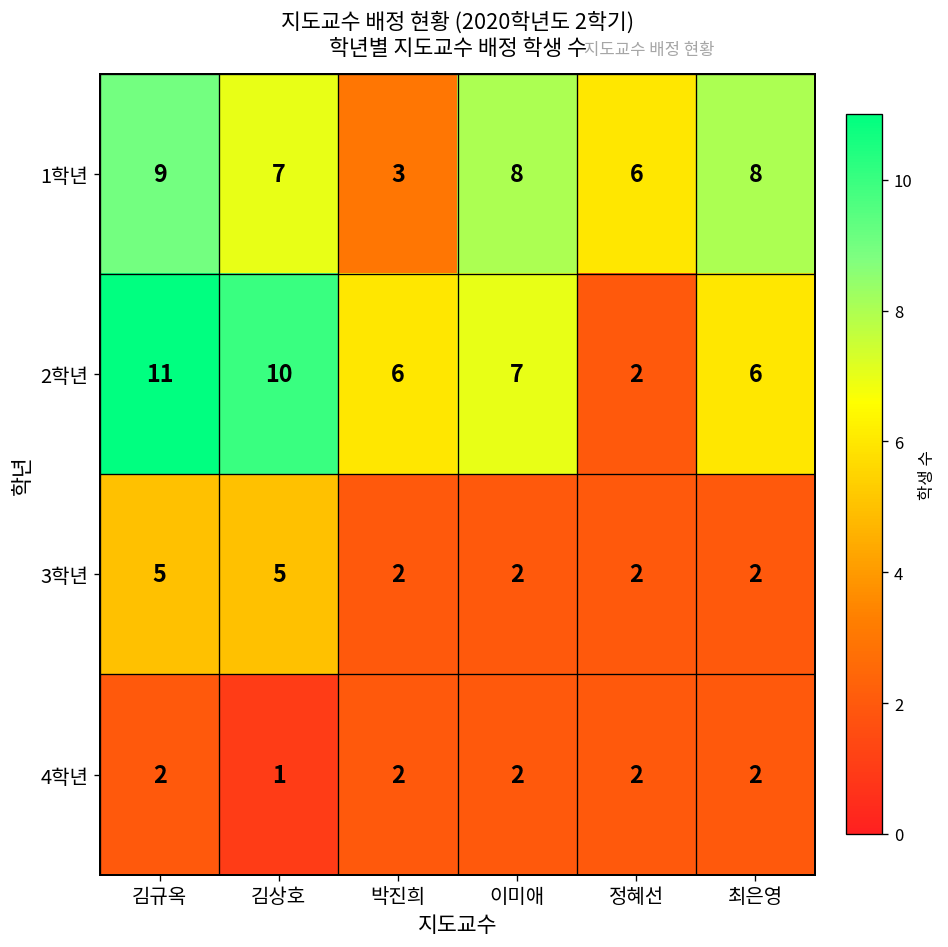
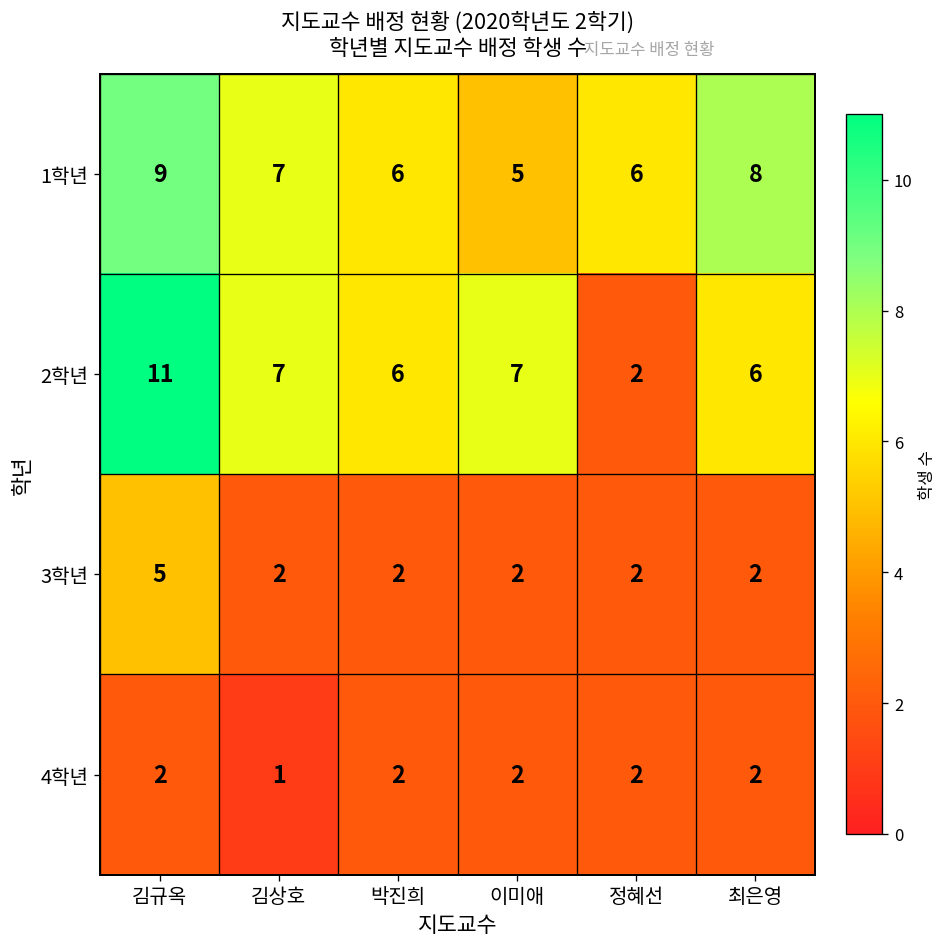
1학년, 박진희: 3 -> 6
1학년, 이미애: 8 -> 5
2학년, 김상호: 10 -> 7
3학년, 김상호: 5 -> 2
